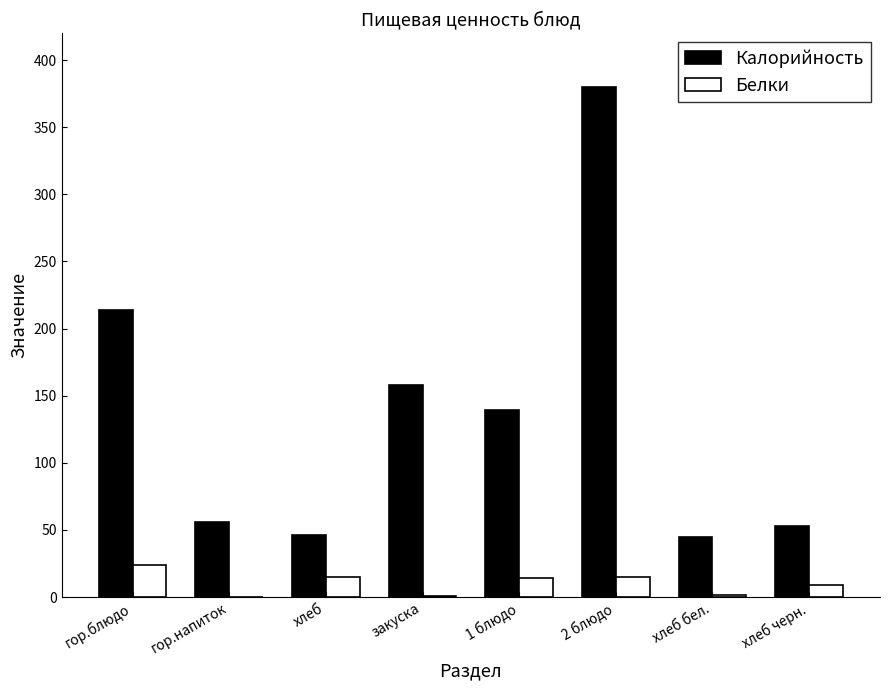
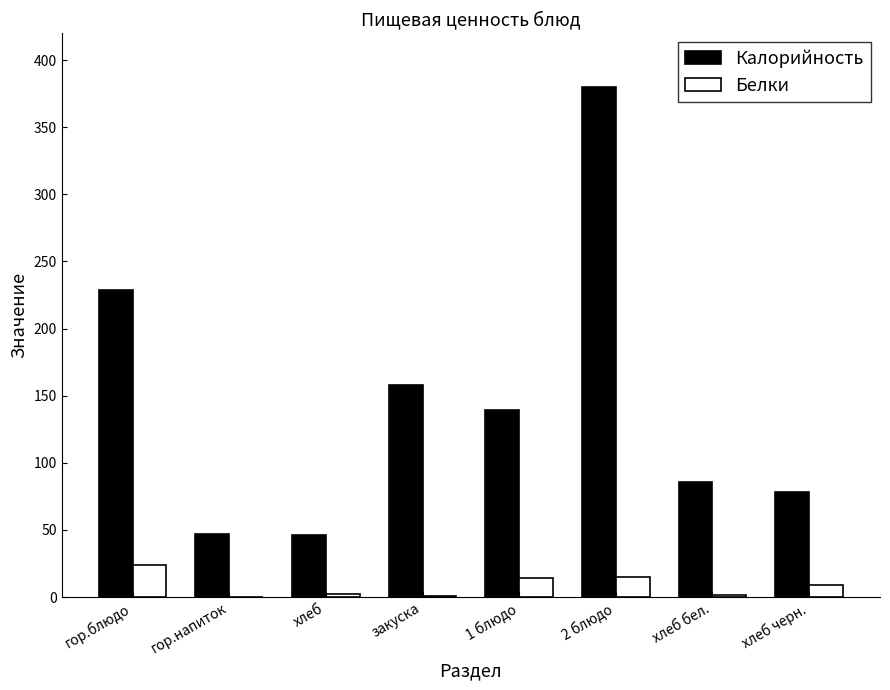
Калорийность, гор.блюдо: 214 -> 229
Калорийность, гор.напиток: 56 -> 47
Белки, хлеб: 15 -> 2
Калорийность, хлеб бел.: 45 -> 86
Калорийность, хлеб черн.: 53 -> 78
